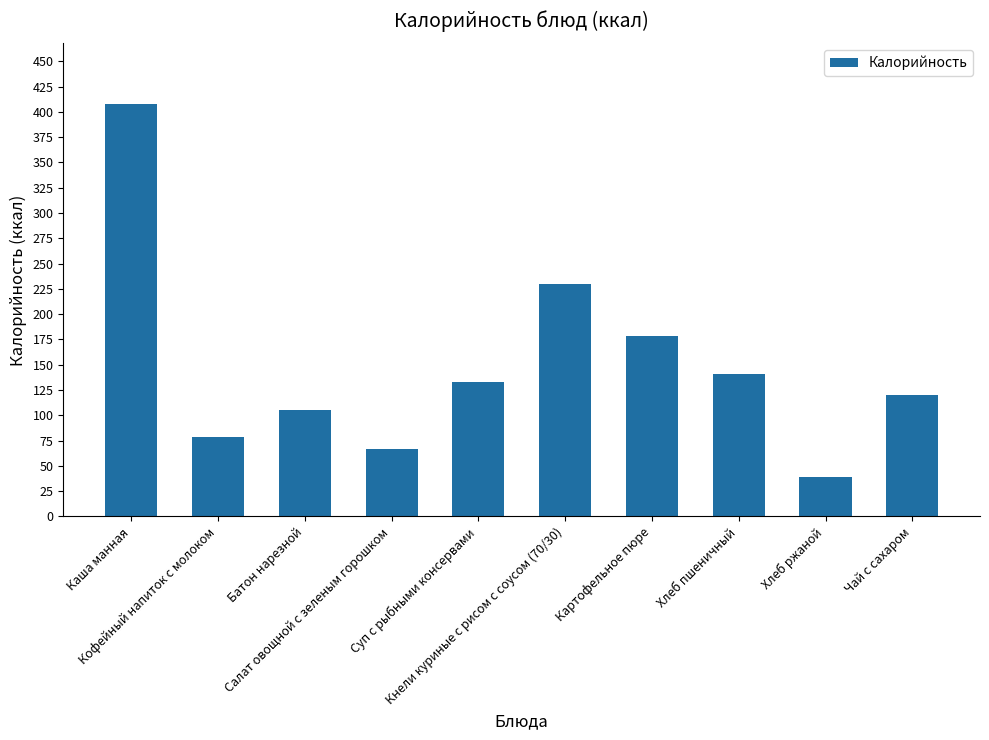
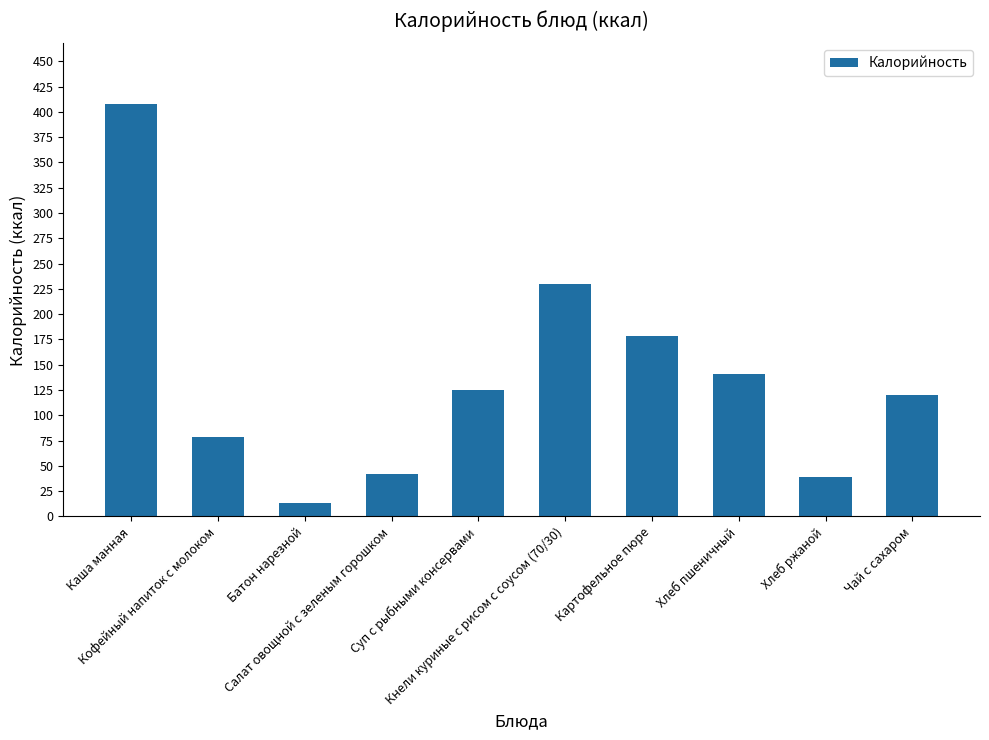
Батон нарезной: 105 -> 13
Салат овощной с зеленым горошком: 67 -> 42
Суп с рыбными консервами: 133 -> 125
